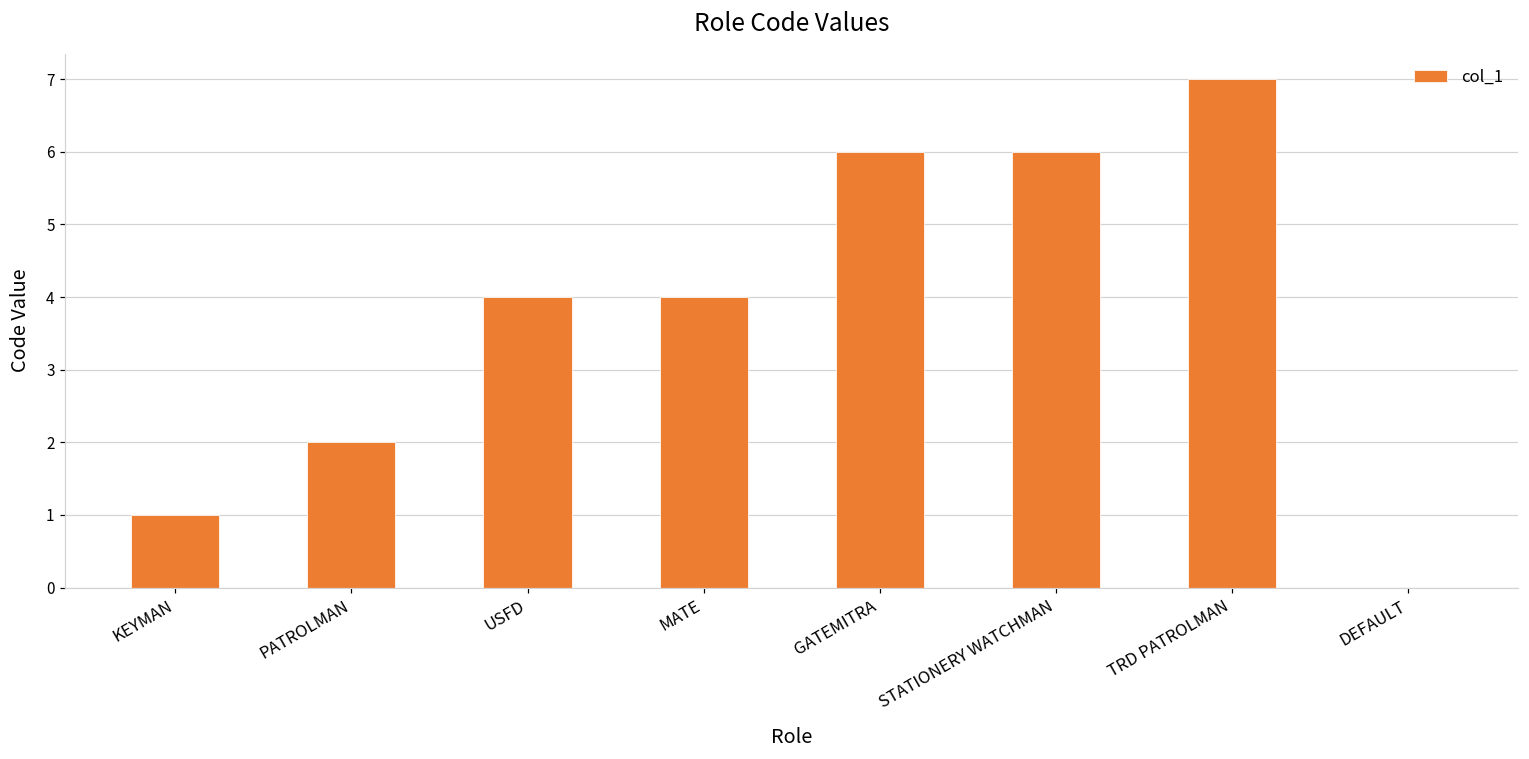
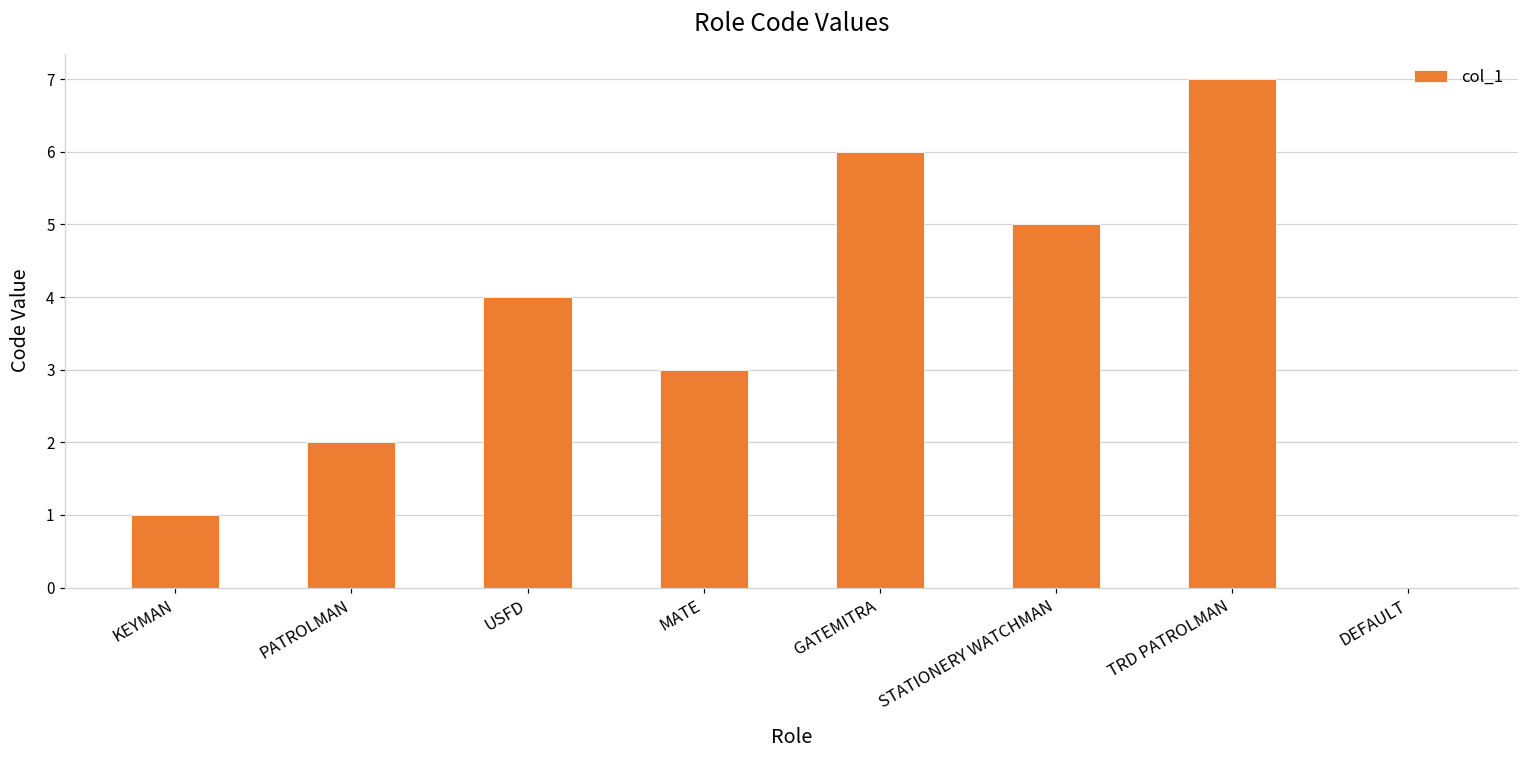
MATE: 4 -> 3
STATIONERY WATCHMAN: 6 -> 5
